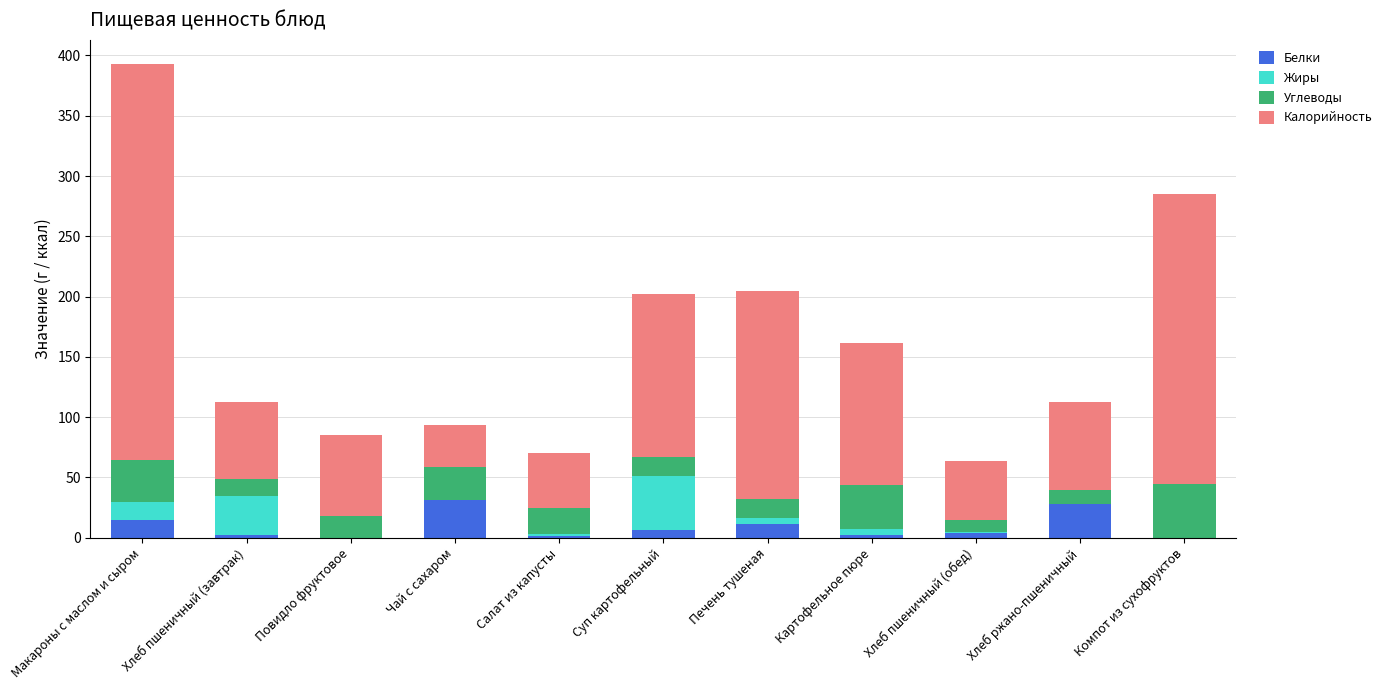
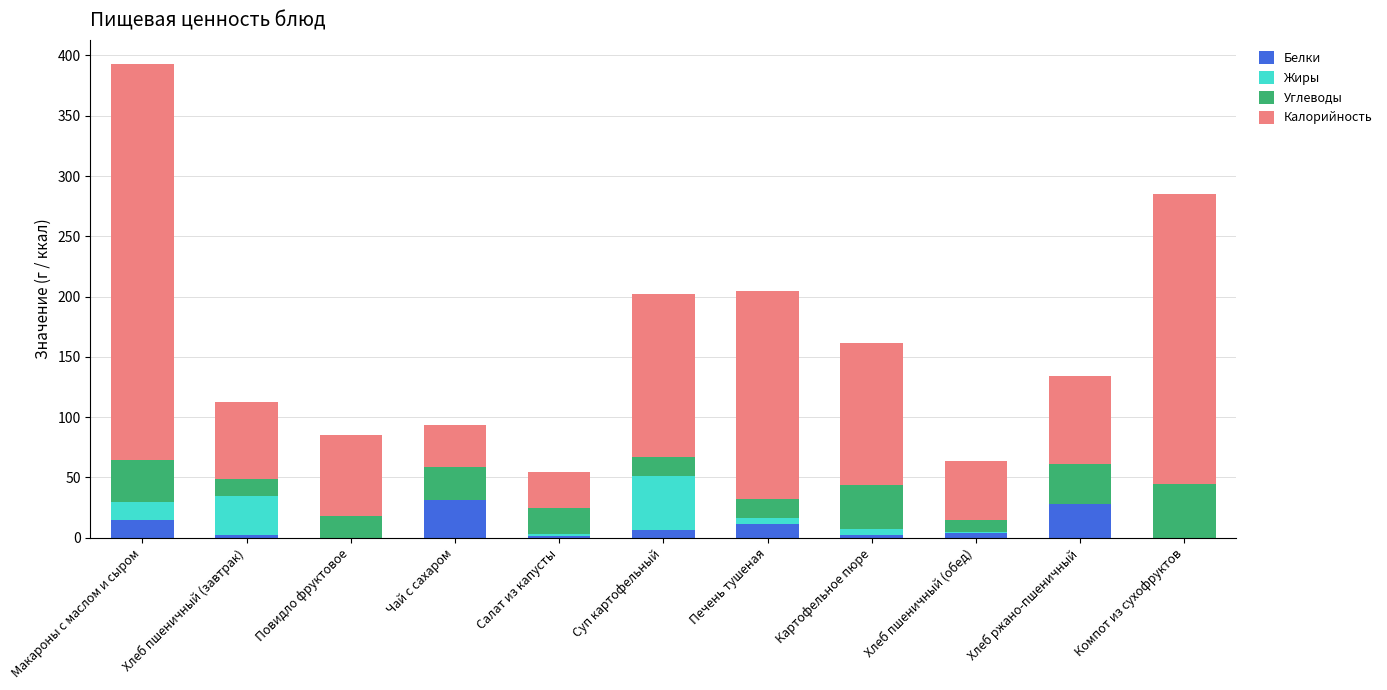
Калорийность, Салат из капусты: 46 -> 30
Углеводы, Хлеб ржано-пшеничный: 11 -> 33
